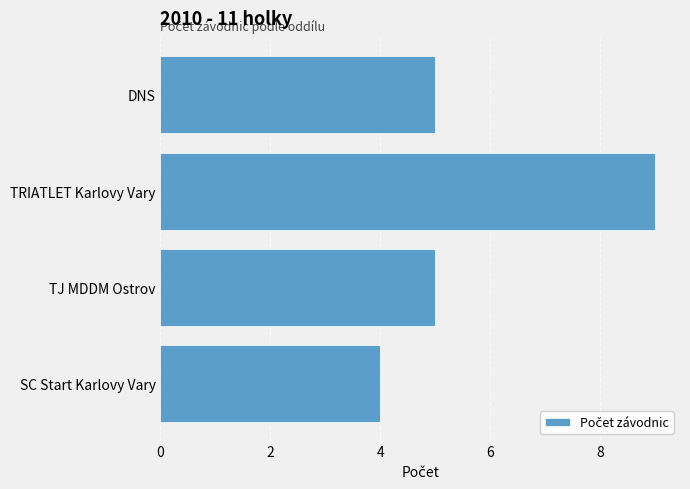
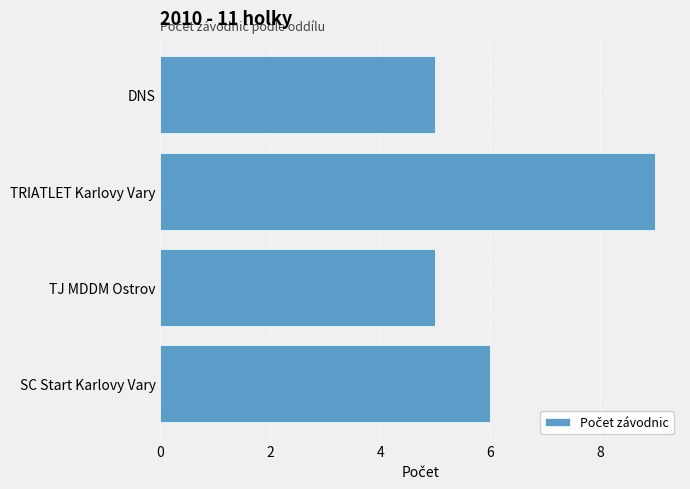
SC Start Karlovy Vary: 4 -> 6
